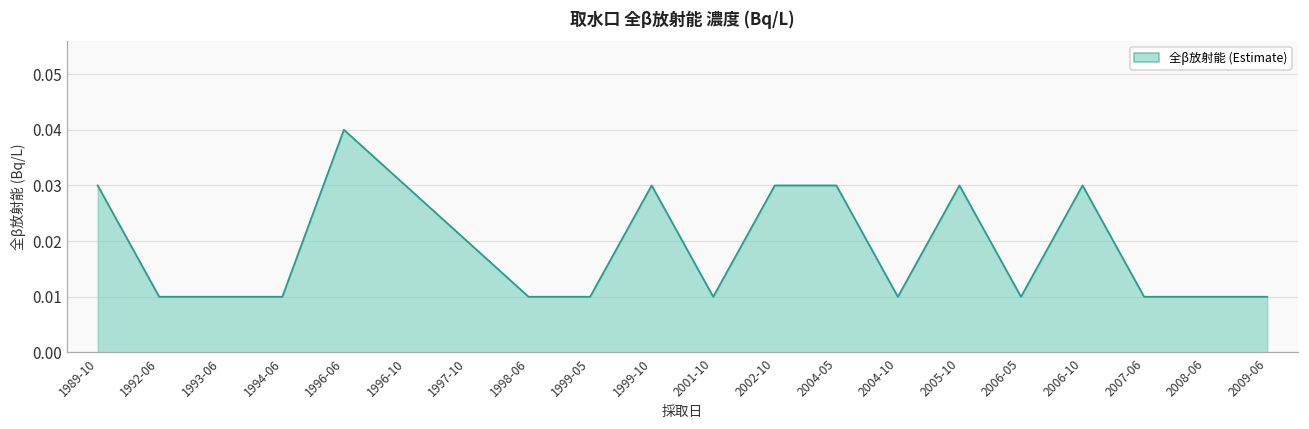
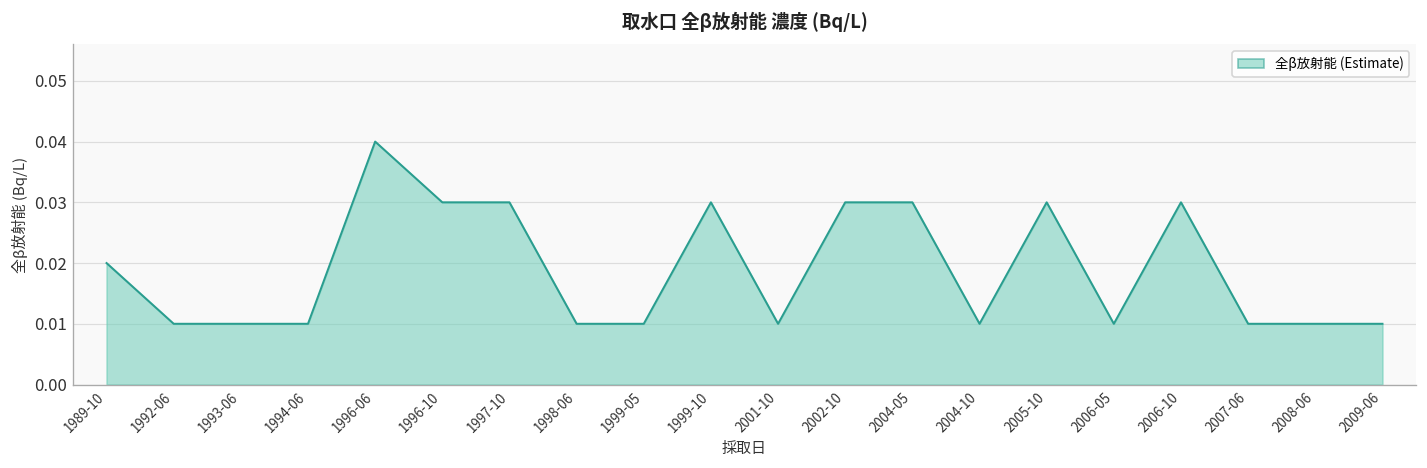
1989-10: 0.03 -> 0.02
1997-10: 0.02 -> 0.03
